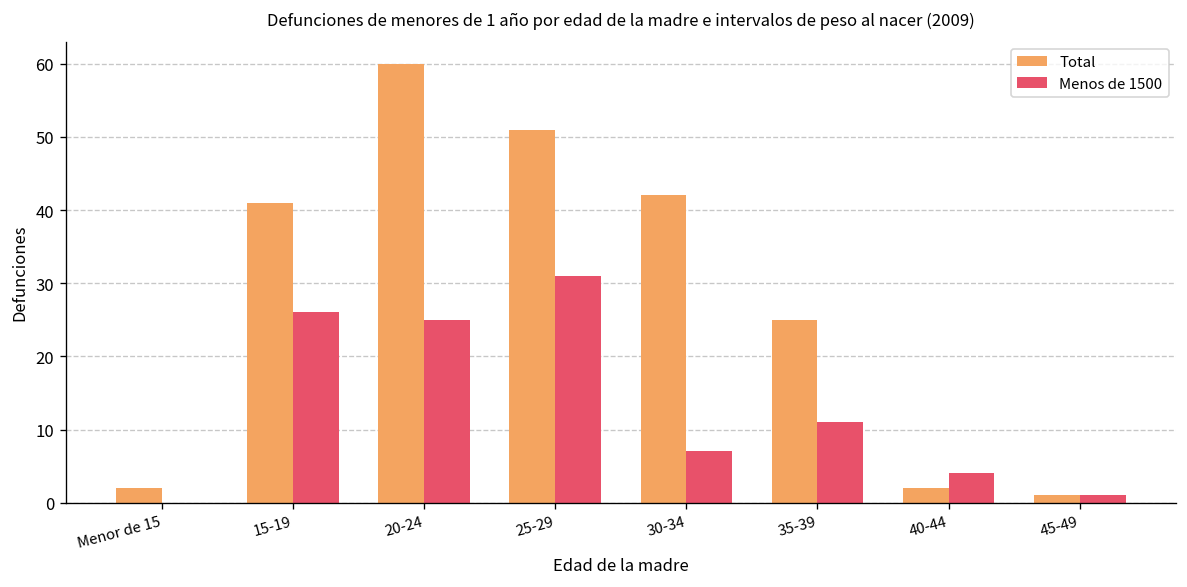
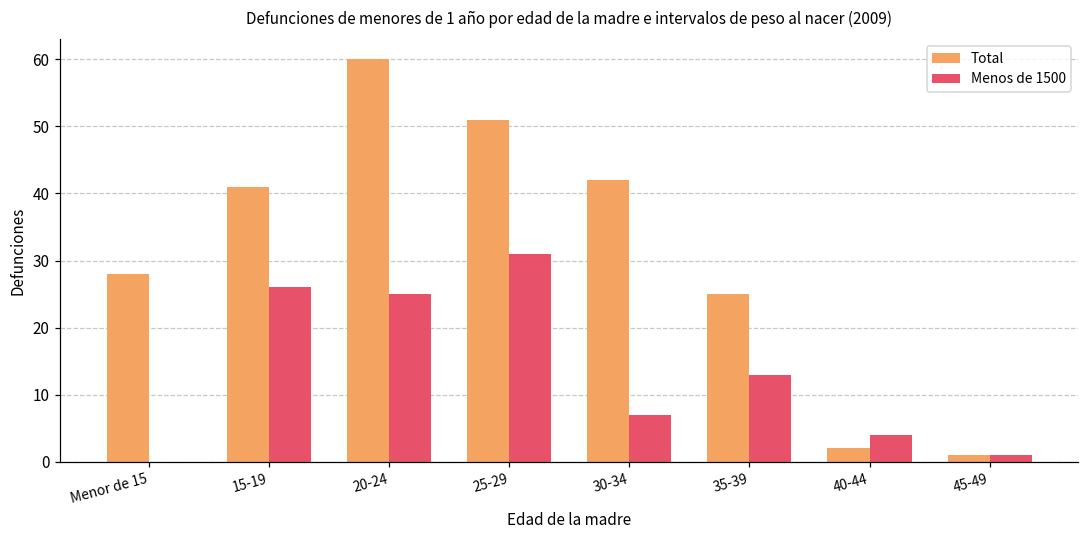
Total, Menor de 15: 2 -> 28
Menos de 1500, 35-39: 11 -> 13
